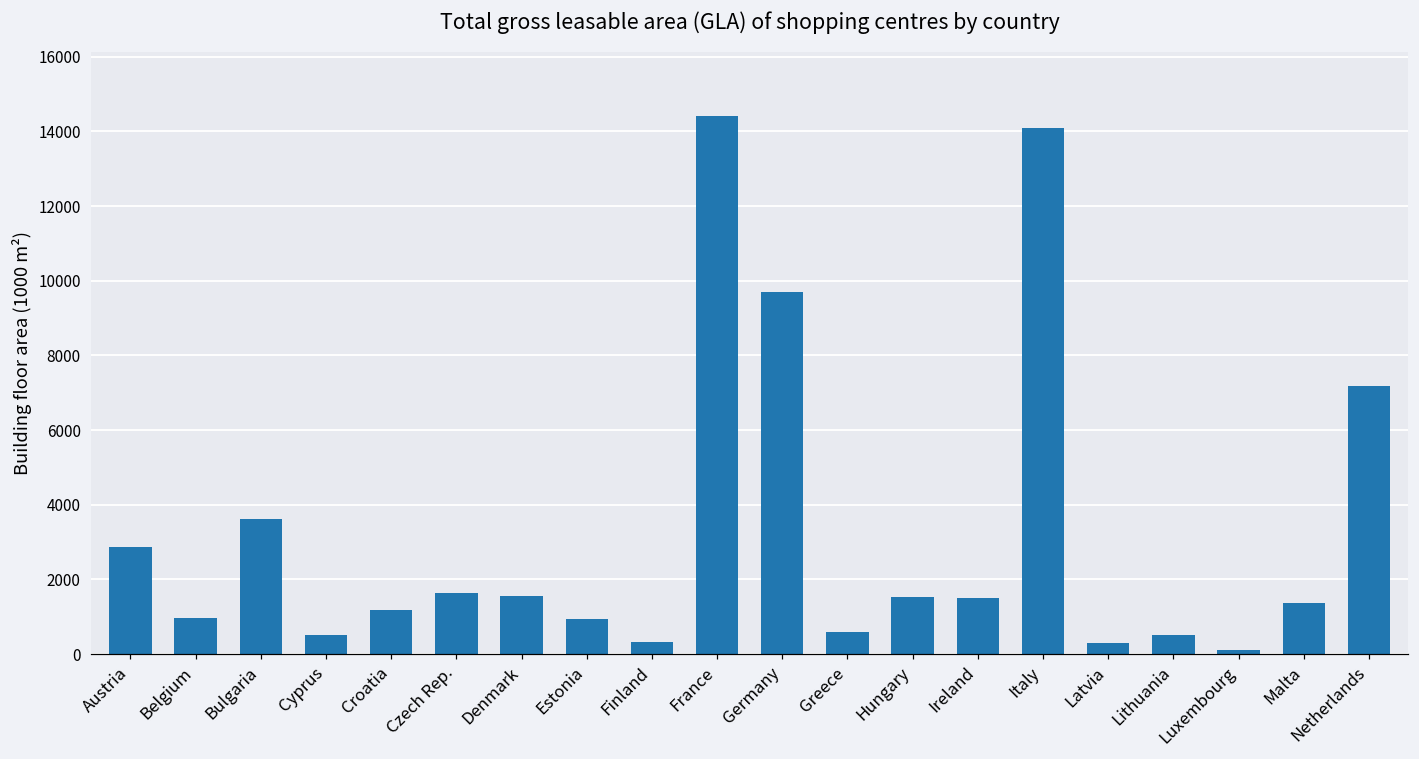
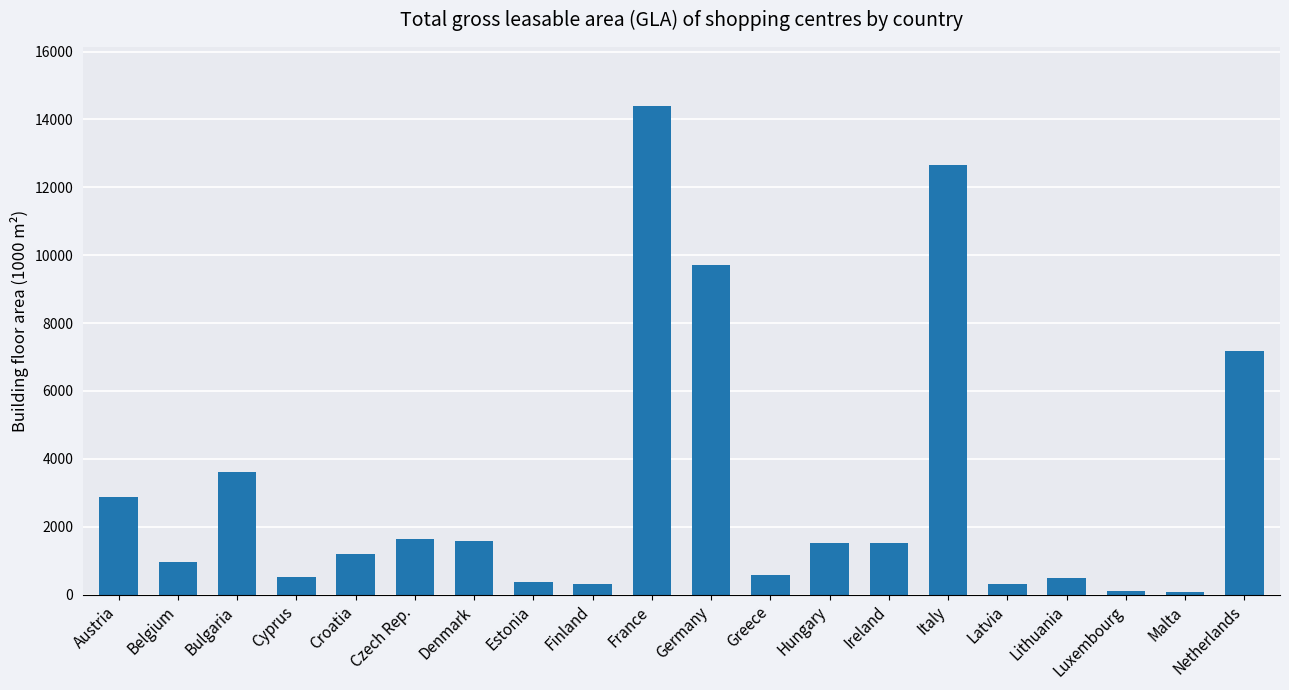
Estonia: 900 -> 400
Italy: 14100 -> 12700
Malta: 1400 -> 100
